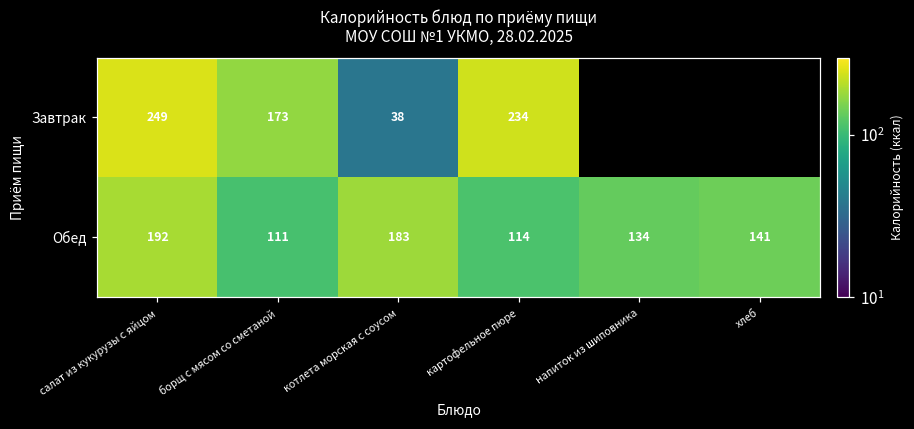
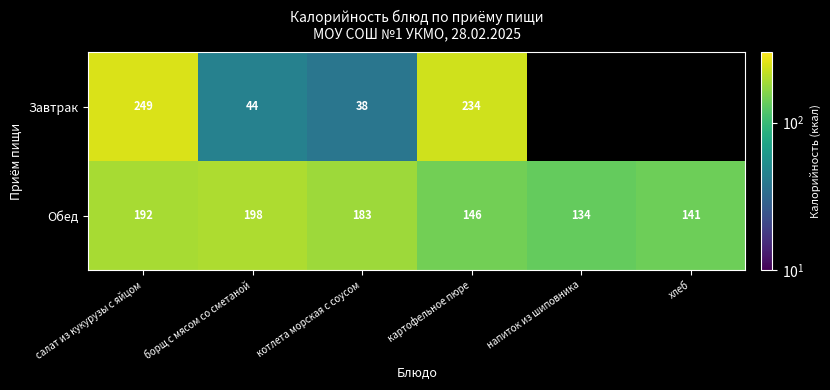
Завтрак, борщ с мясом со сметаной: 173 -> 44
Обед, борщ с мясом со сметаной: 111 -> 198
Обед, картофельное пюре: 114 -> 146
